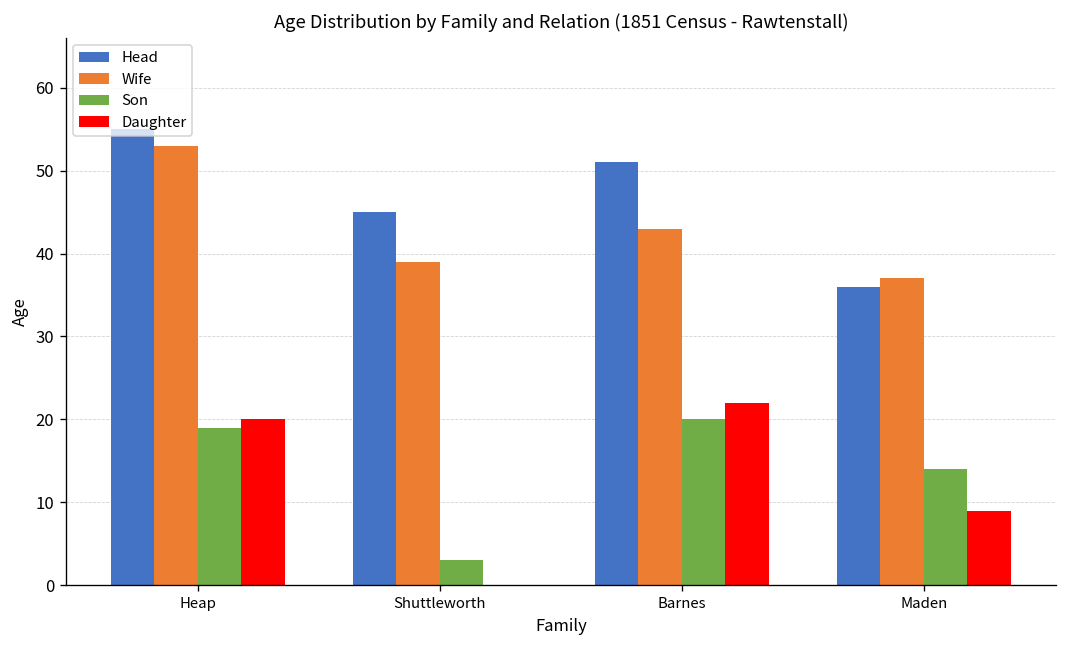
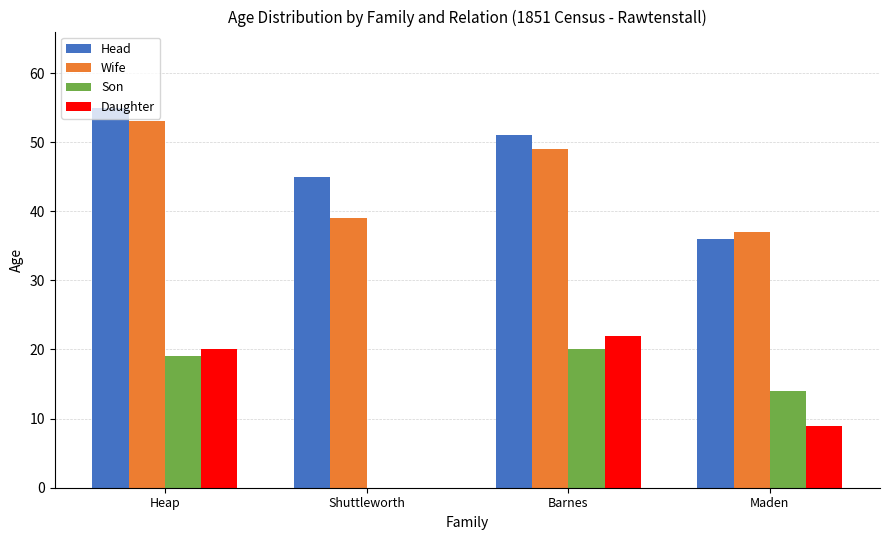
Son, Shuttleworth: 3 -> 0
Wife, Barnes: 43 -> 49
